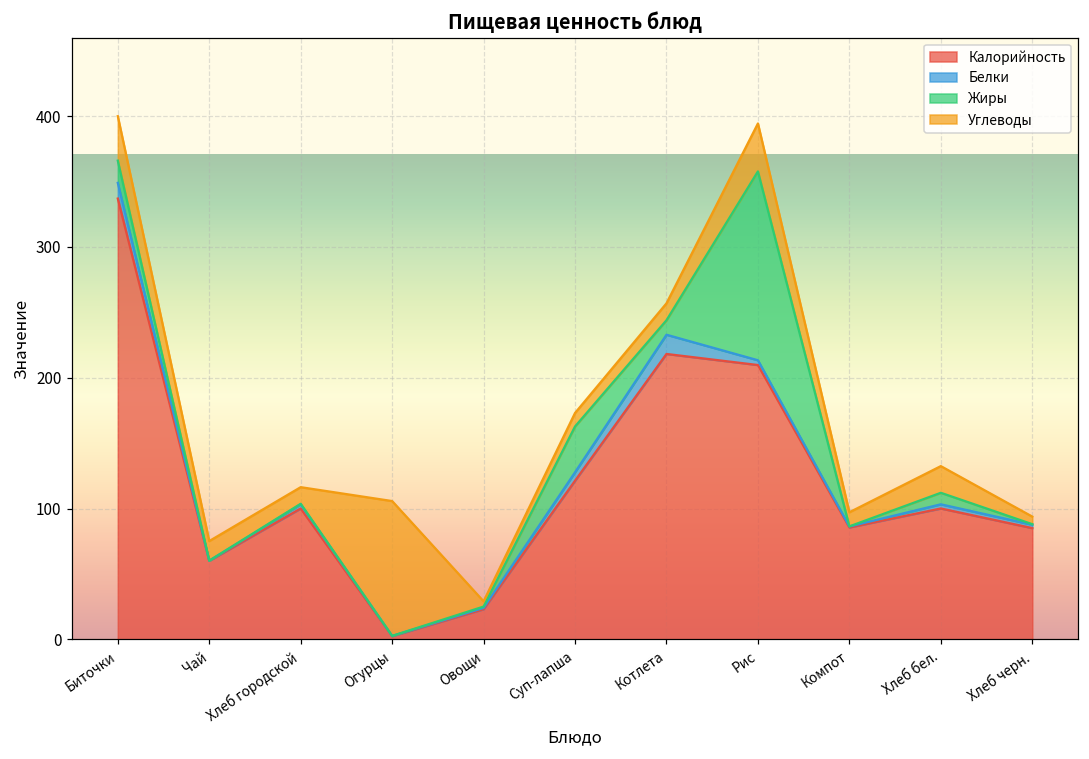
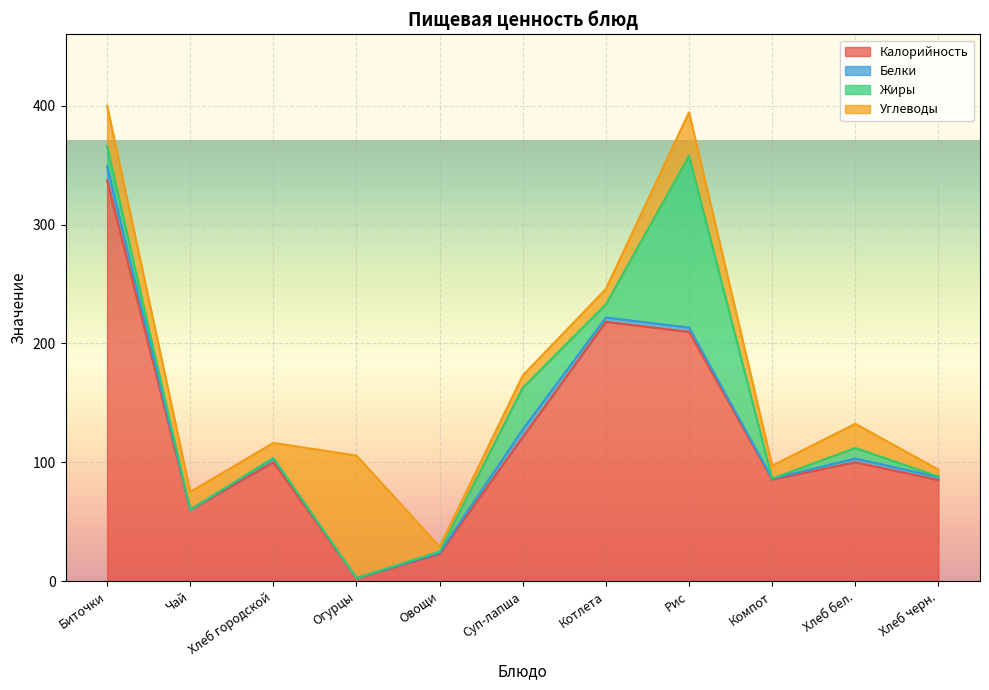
Белки, Котлета: 15 -> 4
